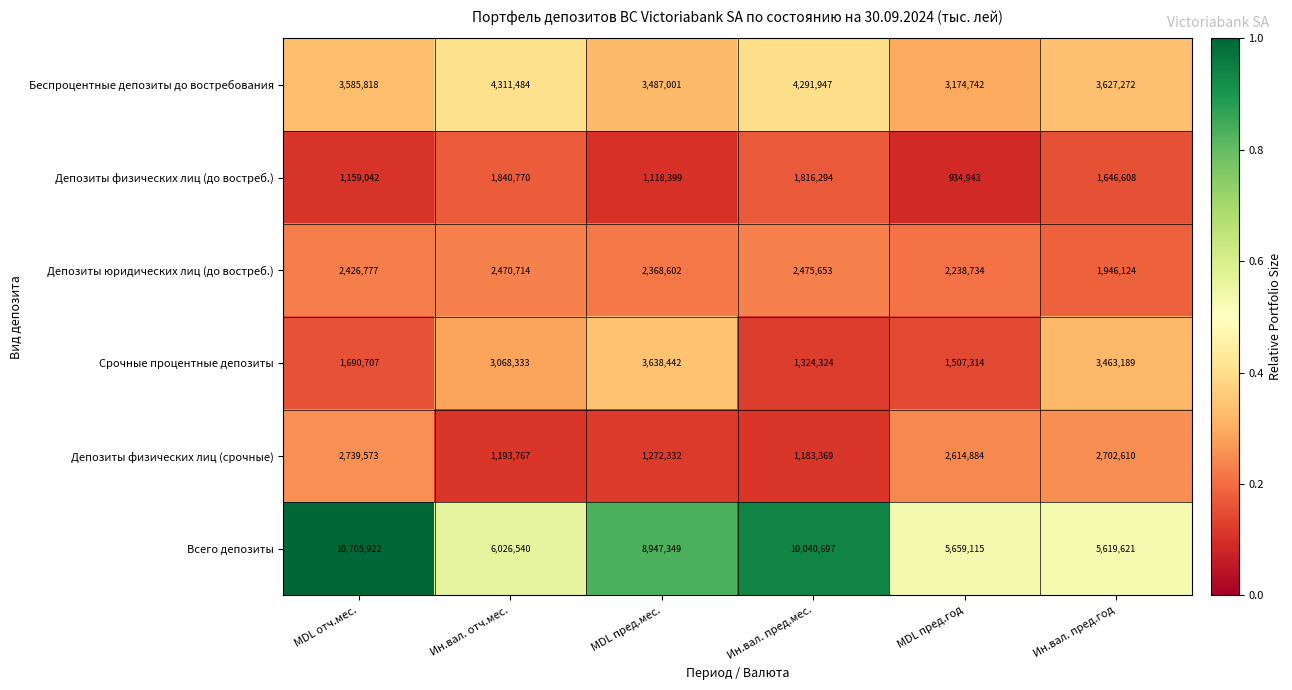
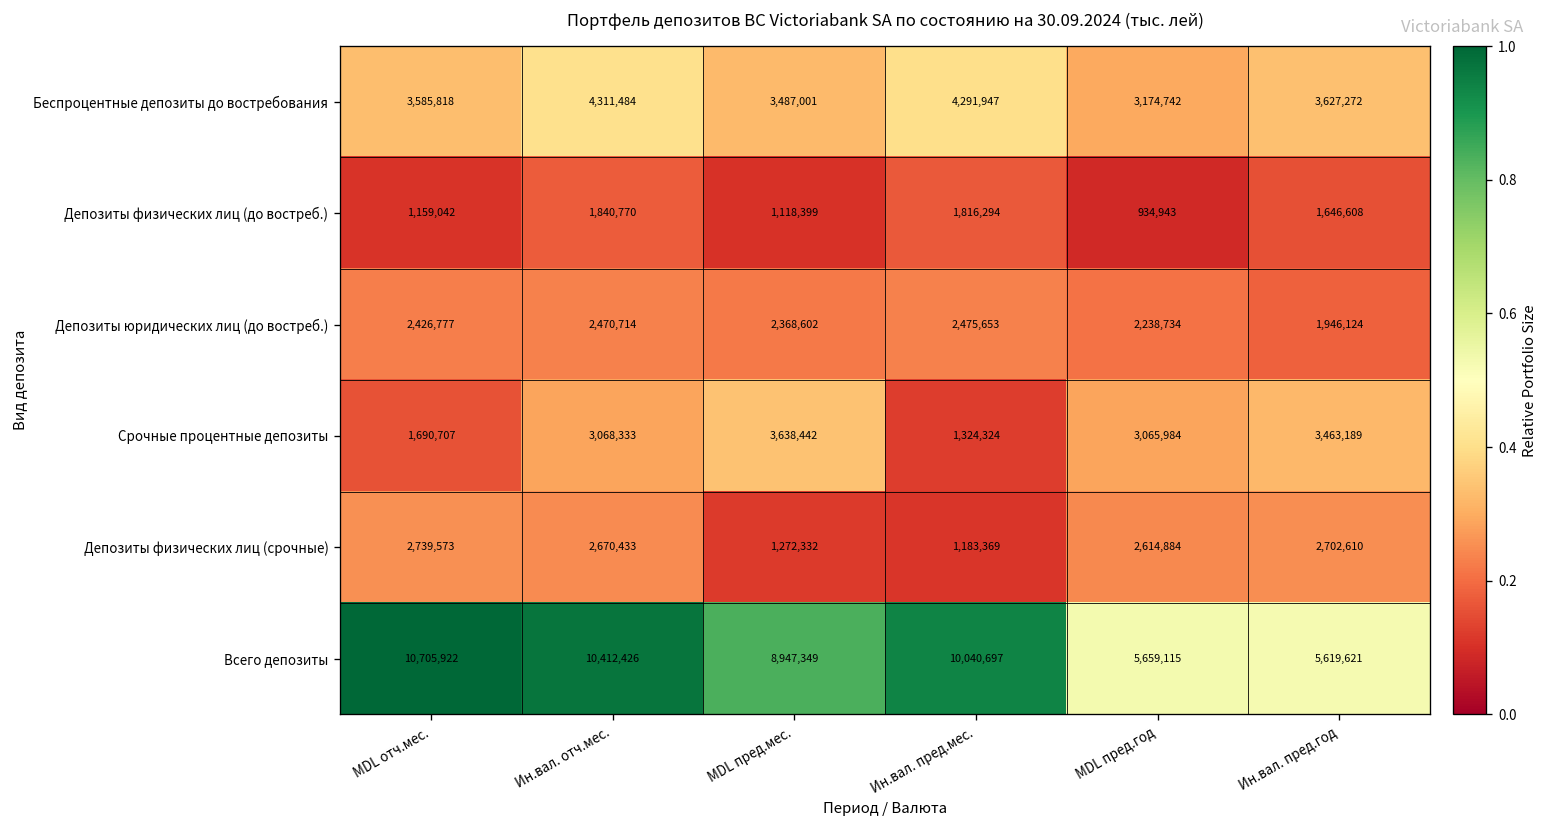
Срочные процентные депозиты, MDL пред.год: 1,507,314 -> 3,065,984
Депозиты физических лиц (срочные), Ин.вал. отч.мес.: 1,193,767 -> 2,670,433
Всего депозиты, Ин.вал. отч.мес.: 6,026,540 -> 10,412,426
